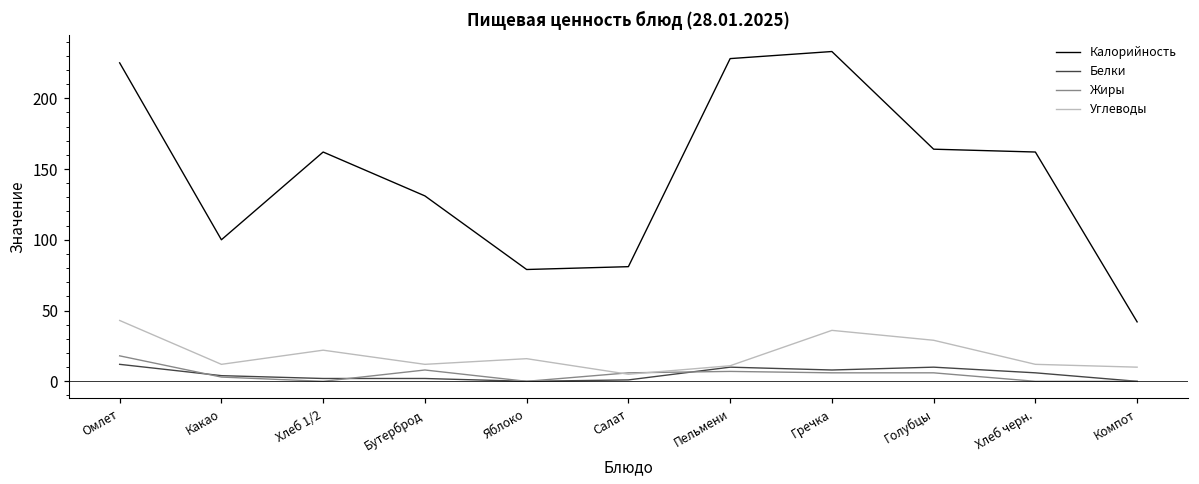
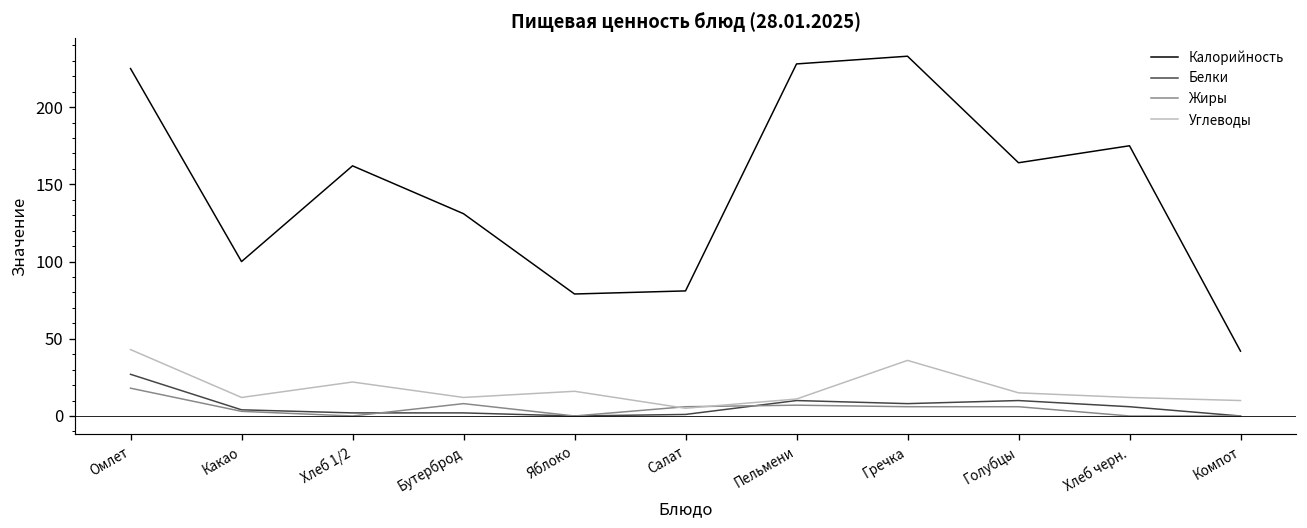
Белки, Омлет: 12 -> 27
Углеводы, Голубцы: 29 -> 15
Калорийность, Хлеб черн.: 162 -> 175
